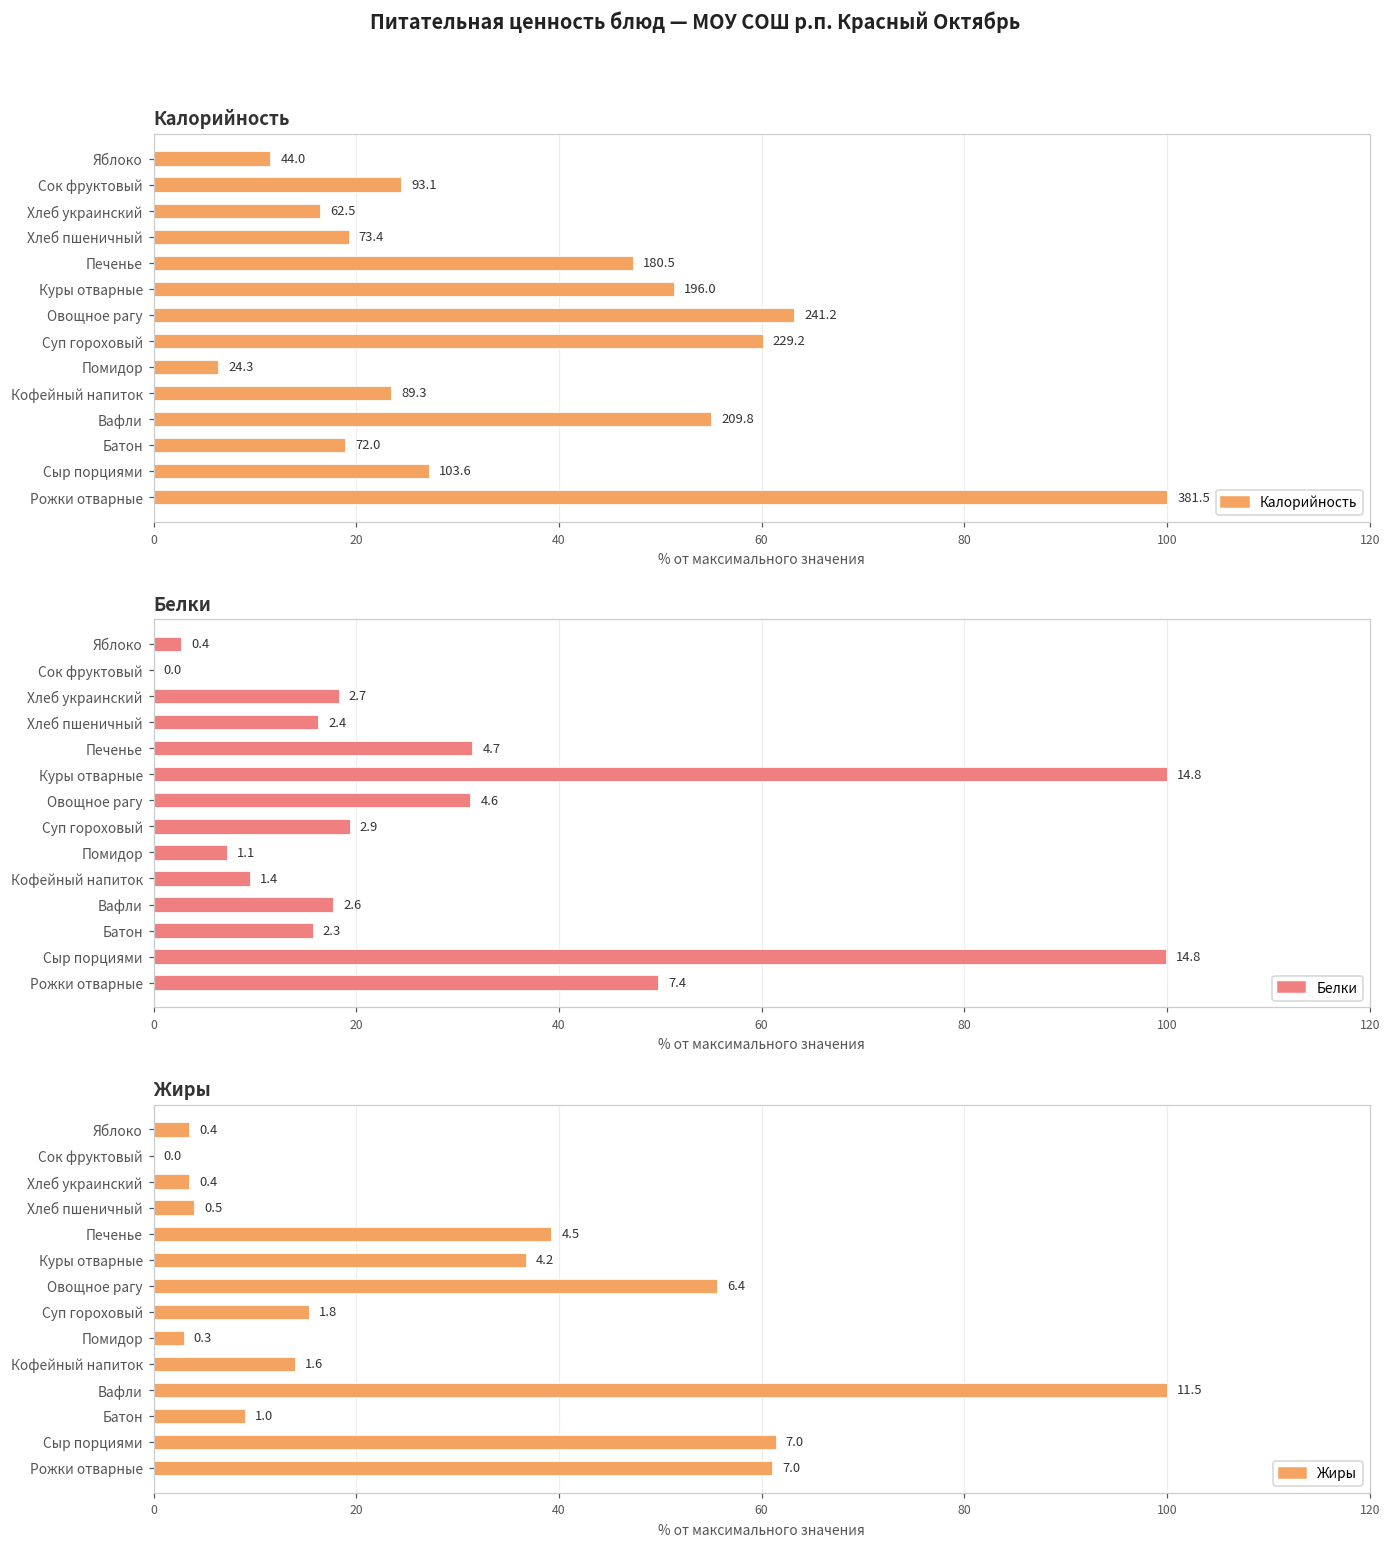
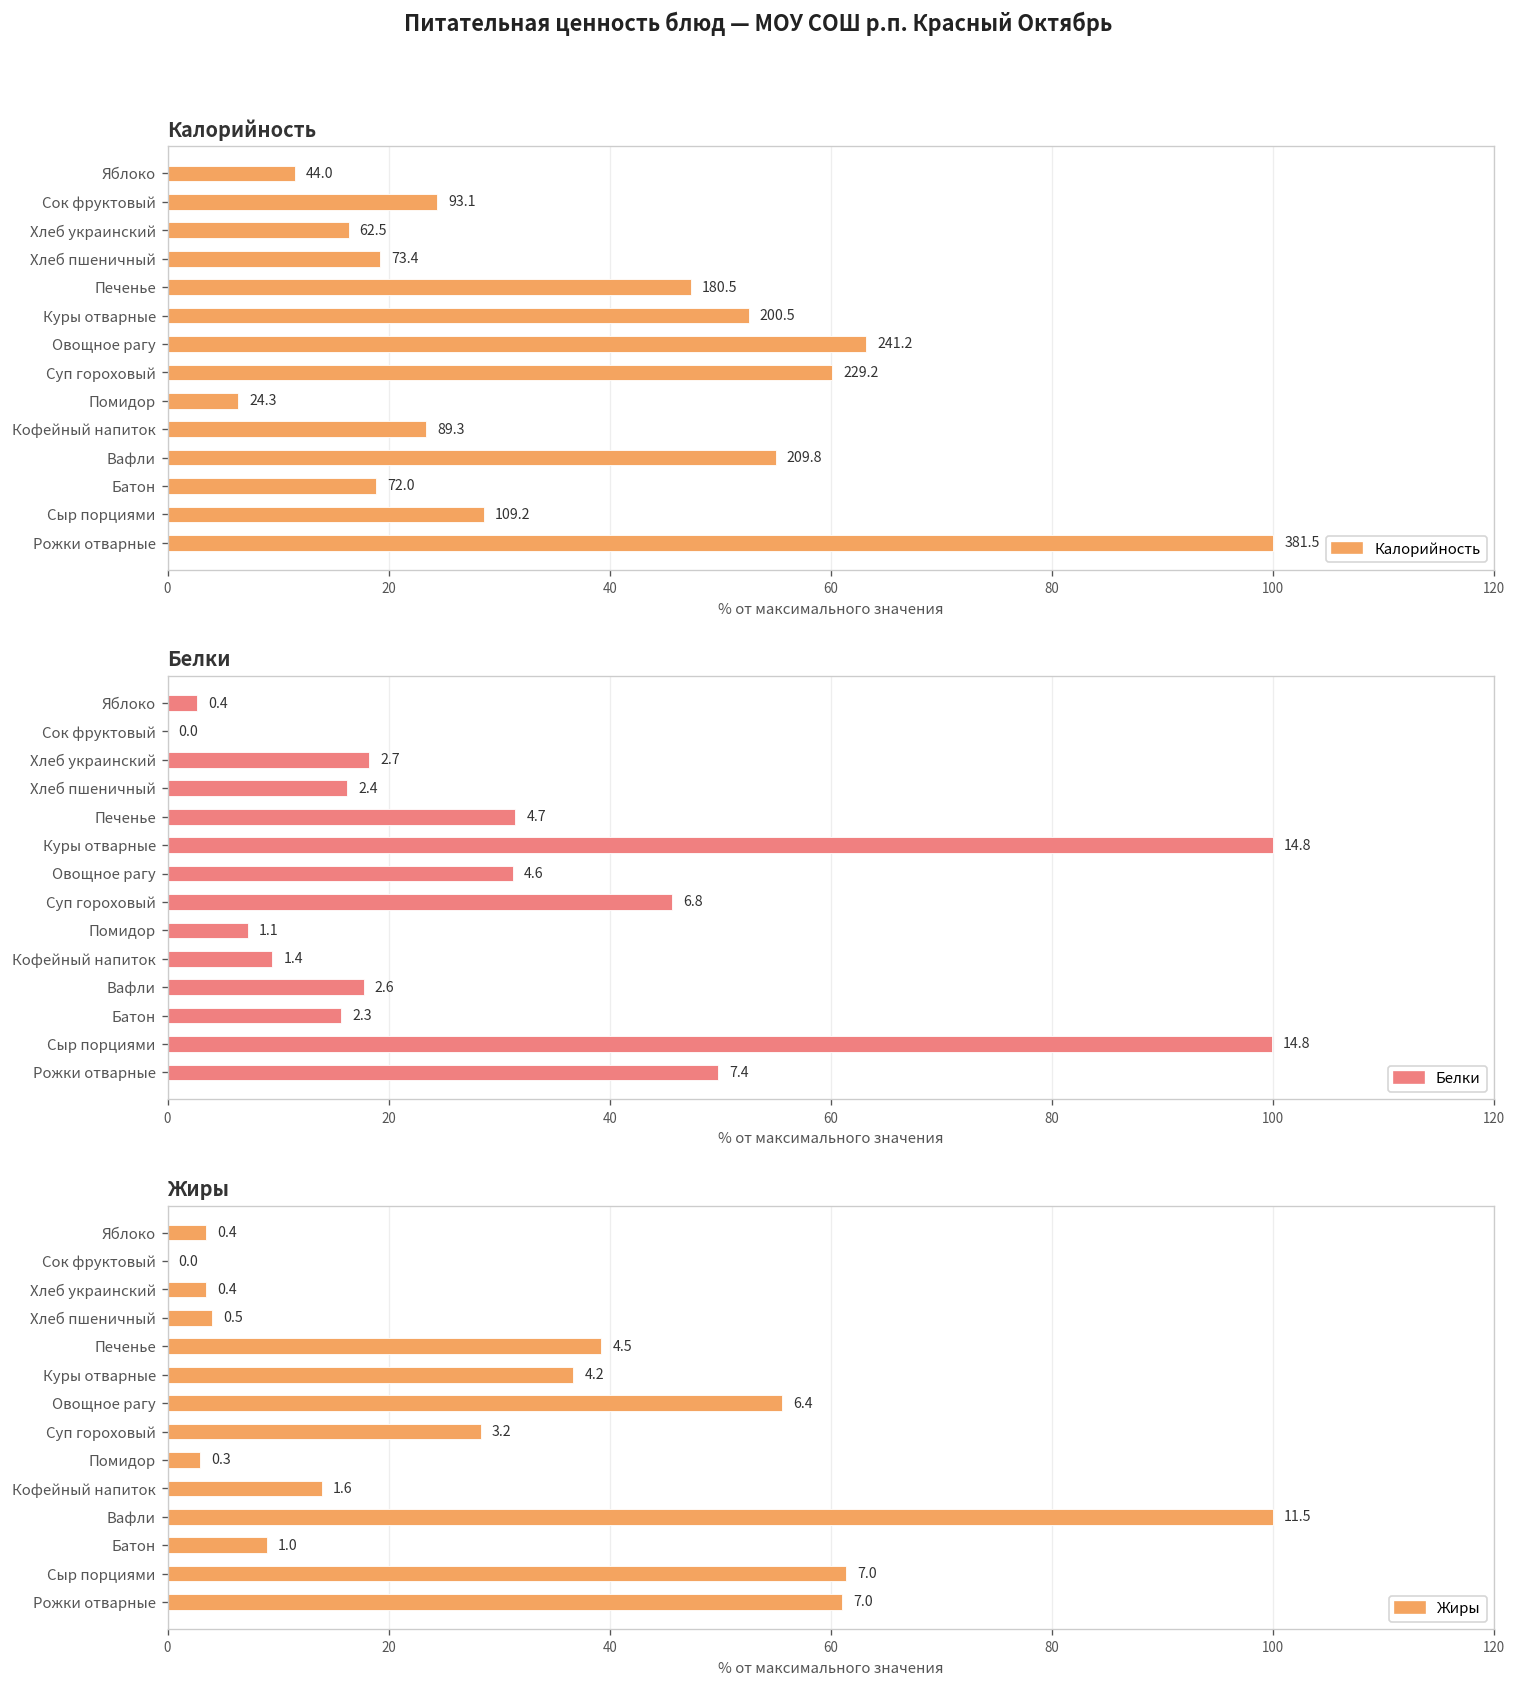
Калорийность, Куры отварные: 196.0 -> 200.5
Калорийность, Сыр порциями: 103.6 -> 109.2
Белки, Суп гороховый: 2.9 -> 6.8
Жиры, Суп гороховый: 1.8 -> 3.2
